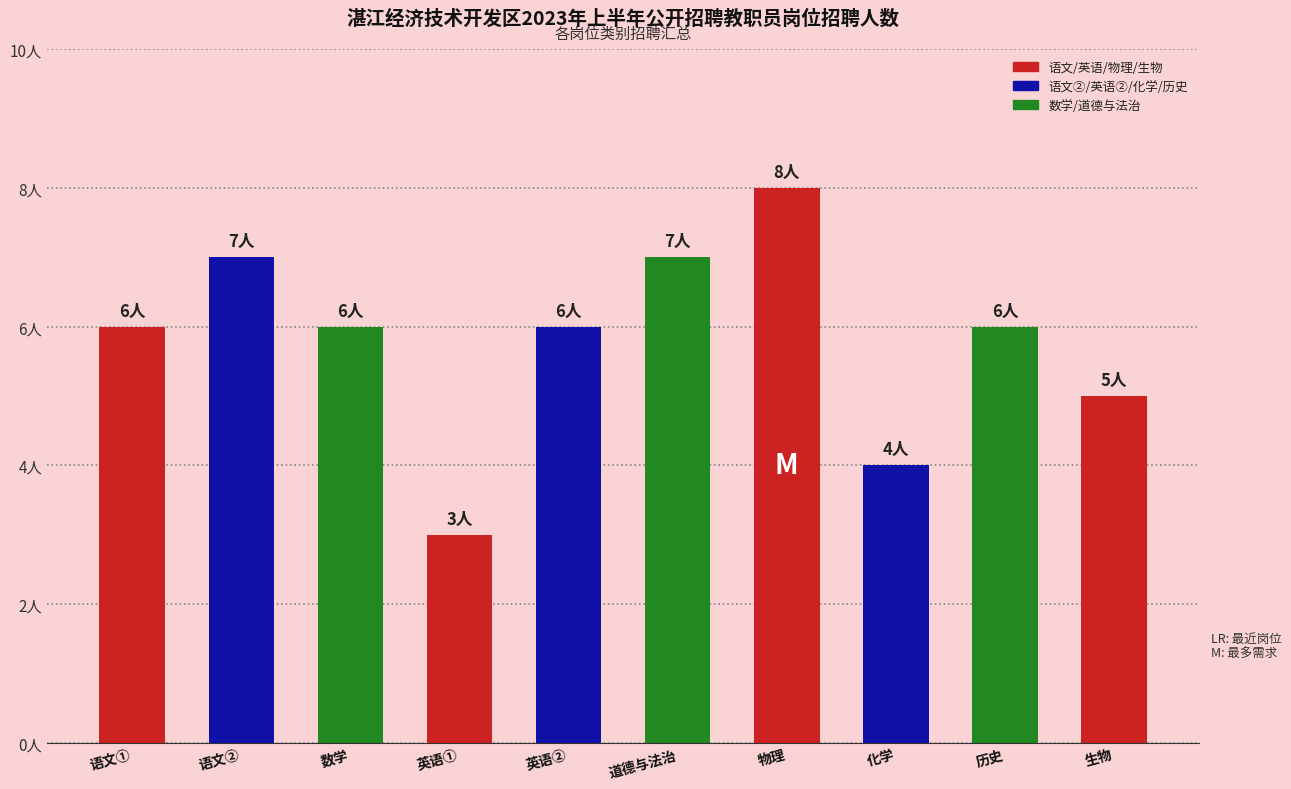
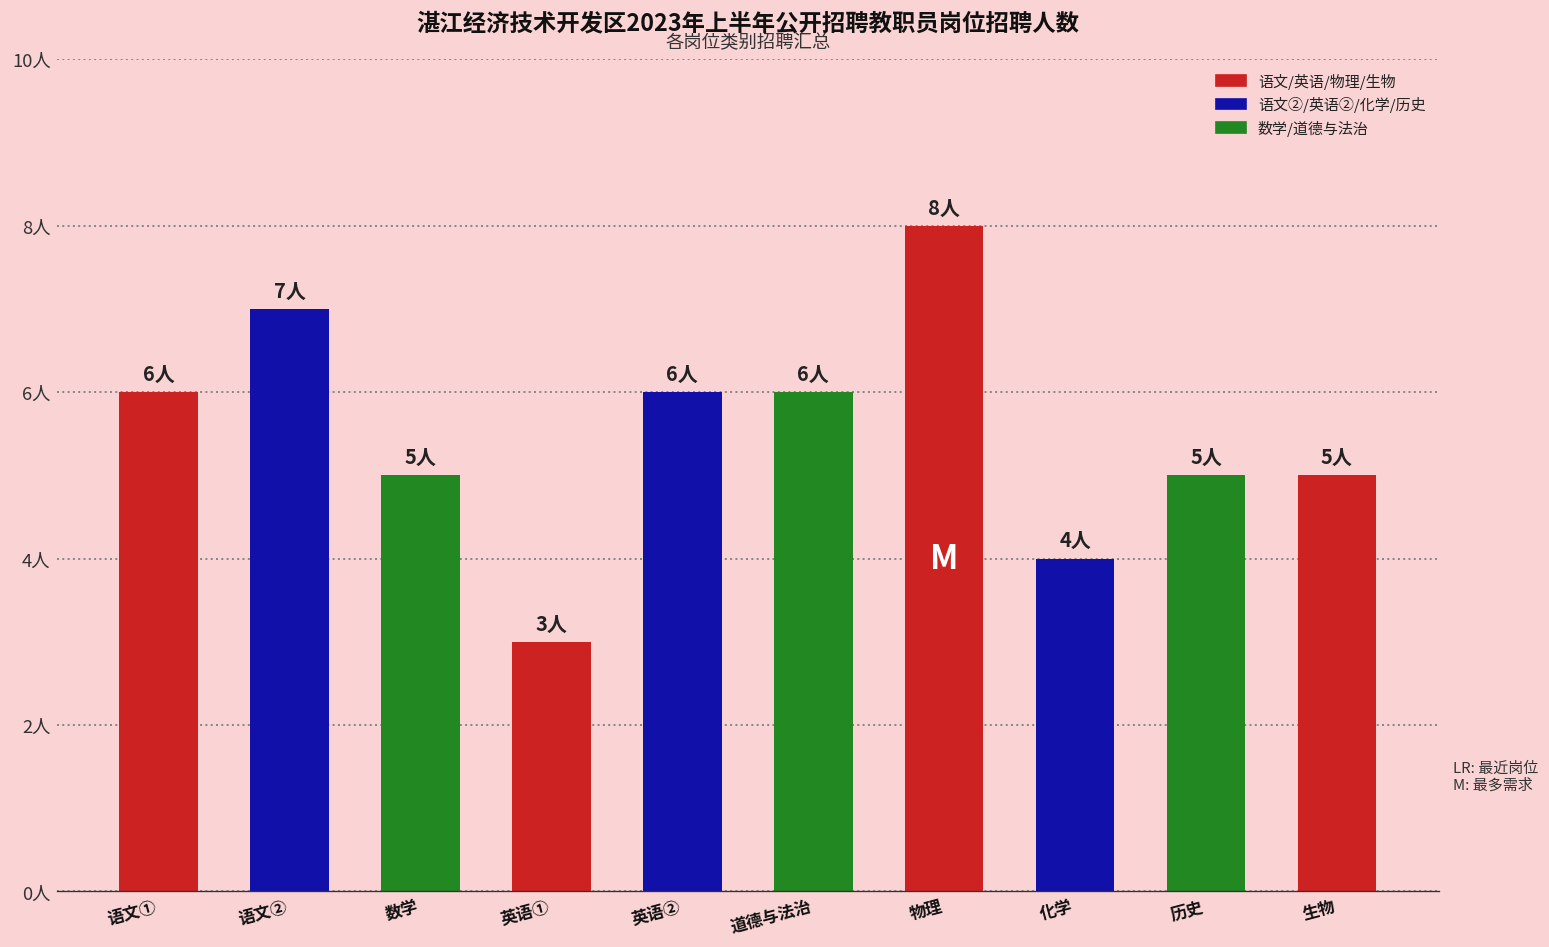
数学: 6人 -> 5人
道德与法治: 7人 -> 6人
历史: 6人 -> 5人
